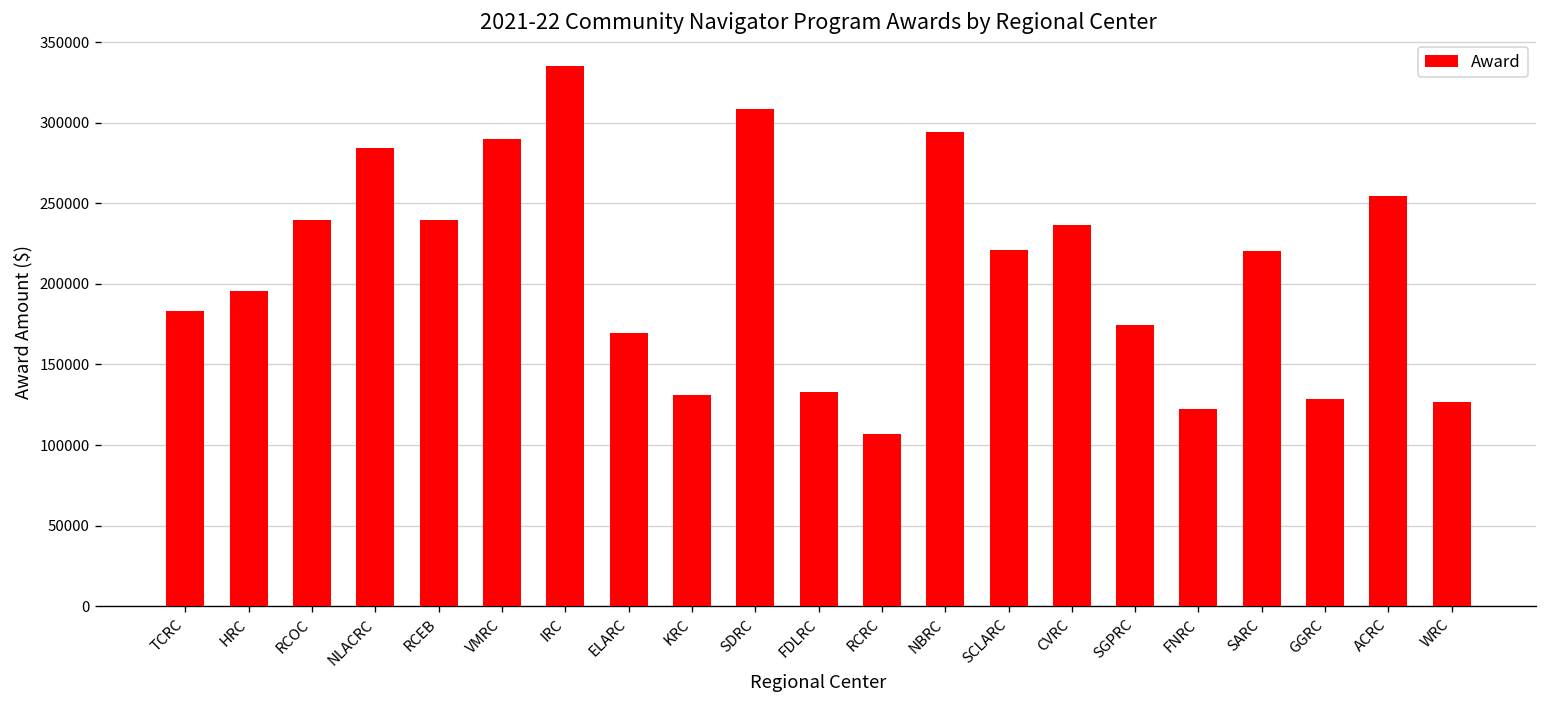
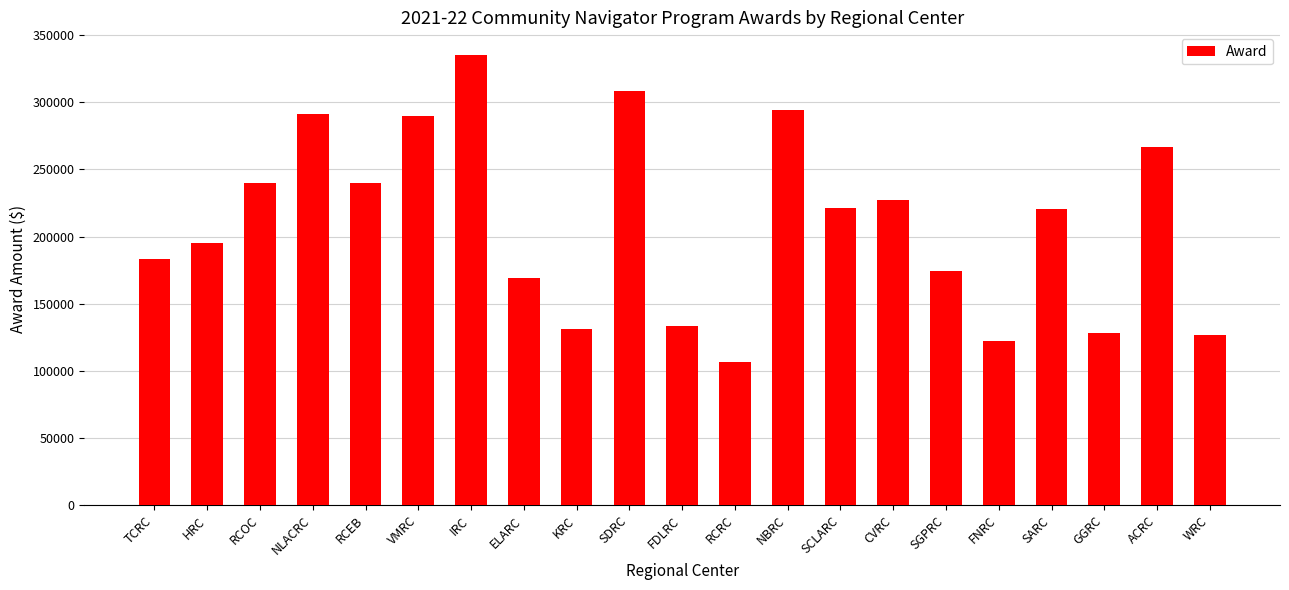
NLACRC: 285000 -> 292000
CVRC: 237000 -> 227000
ACRC: 254000 -> 266000
